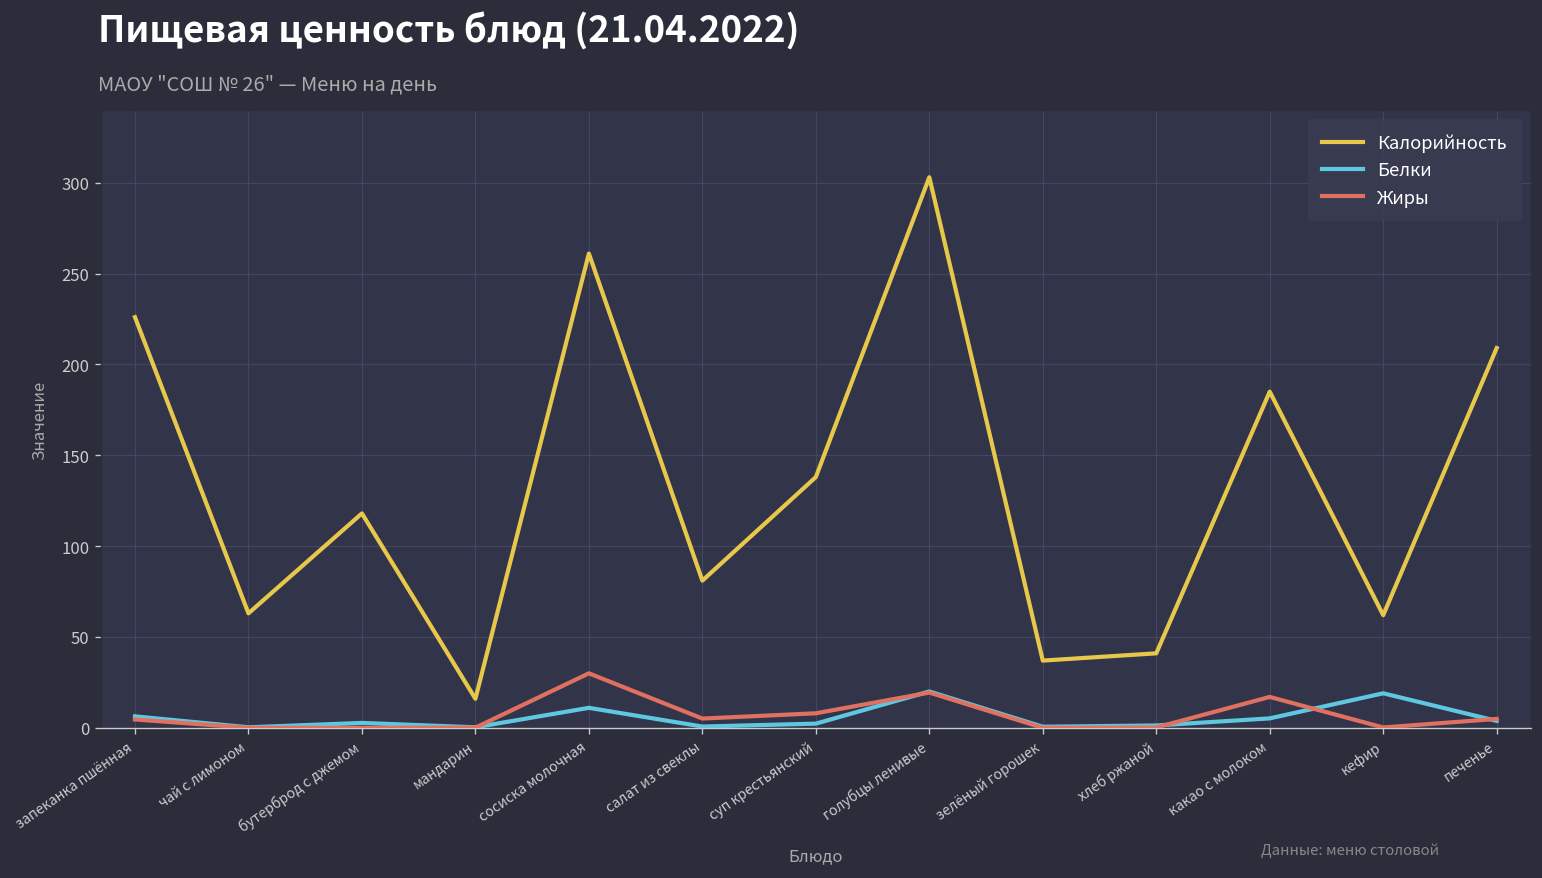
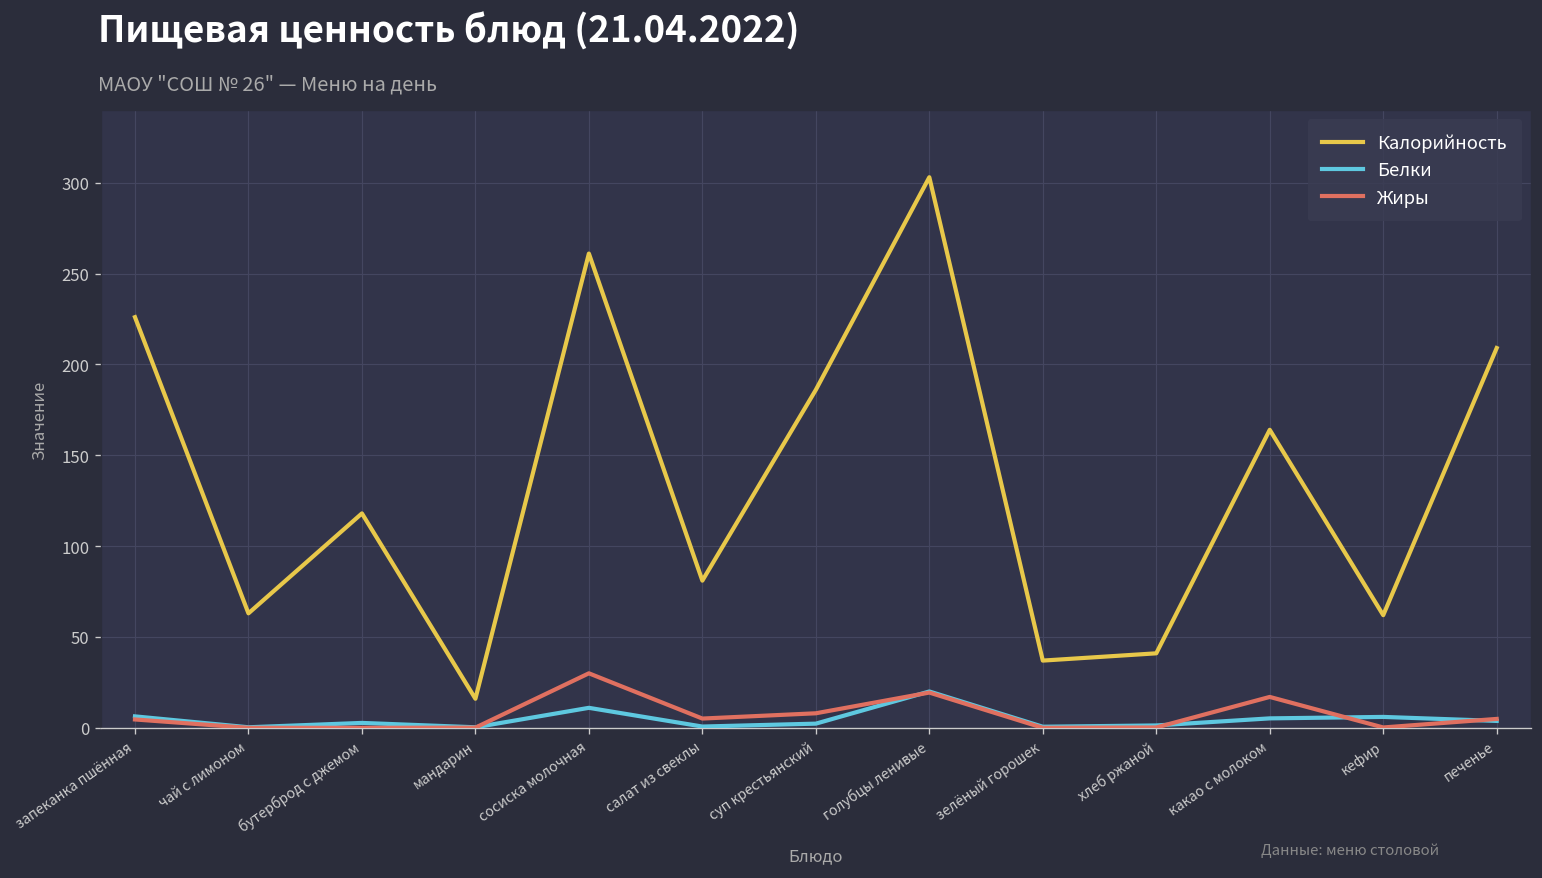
Калорийность, суп крестьянский: 138 -> 186
Калорийность, какао с молоком: 185 -> 164
Белки, кефир: 19 -> 6
